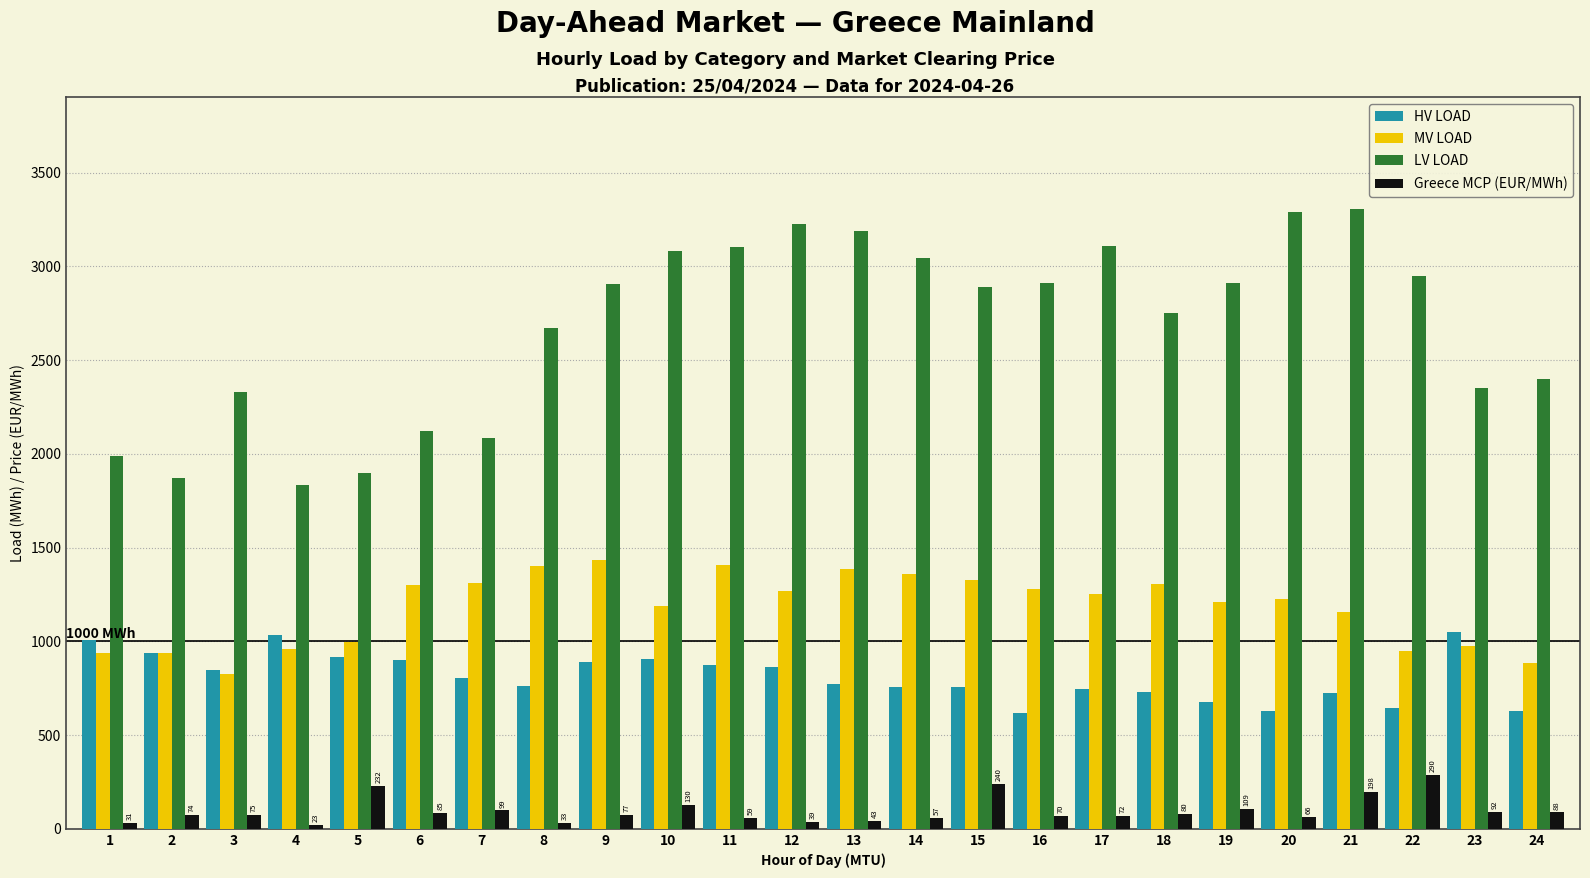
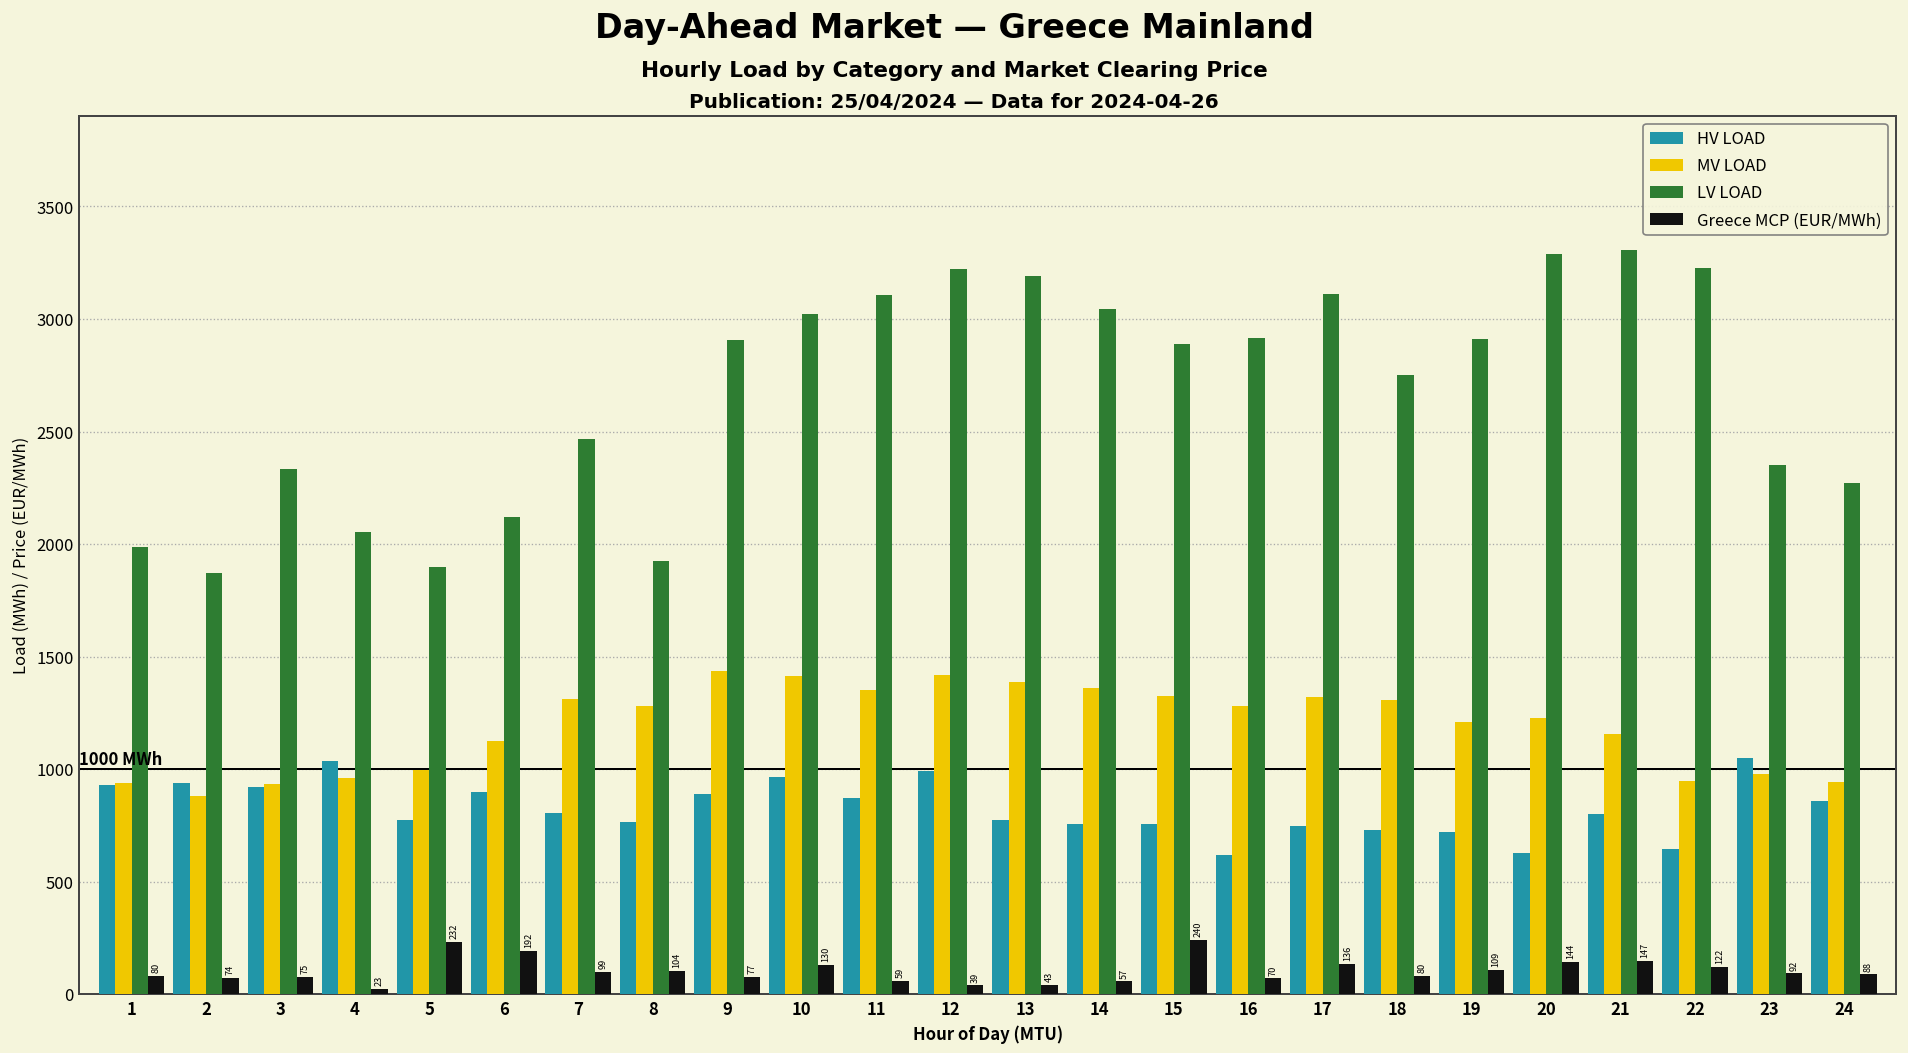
HV LOAD, 1: 1010 -> 930
Greece MCP (EUR/MWh), 1: 31 -> 80
MV LOAD, 2: 940 -> 880
HV LOAD, 3: 850 -> 920
MV LOAD, 3: 830 -> 940
LV LOAD, 4: 1840 -> 2050
HV LOAD, 5: 920 -> 770
MV LOAD, 6: 1300 -> 1120
Greece MCP (EUR/MWh), 6: 85 -> 192
LV LOAD, 7: 2090 -> 2470
MV LOAD, 8: 1400 -> 1280
LV LOAD, 8: 2670 -> 1920
Greece MCP (EUR/MWh), 8: 33 -> 104
HV LOAD, 10: 910 -> 960
MV LOAD, 10: 1190 -> 1410
LV LOAD, 10: 3080 -> 3020
MV LOAD, 11: 1410 -> 1350
HV LOAD, 12: 870 -> 990
MV LOAD, 12: 1270 -> 1420
MV LOAD, 17: 1250 -> 1320
Greece MCP (EUR/MWh), 17: 72 -> 136
HV LOAD, 19: 680 -> 720
Greece MCP (EUR/MWh), 20: 66 -> 144
HV LOAD, 21: 720 -> 800
Greece MCP (EUR/MWh), 21: 198 -> 147
LV LOAD, 22: 2950 -> 3230
Greece MCP (EUR/MWh), 22: 290 -> 122
HV LOAD, 24: 630 -> 860
MV LOAD, 24: 890 -> 940
LV LOAD, 24: 2400 -> 2270
